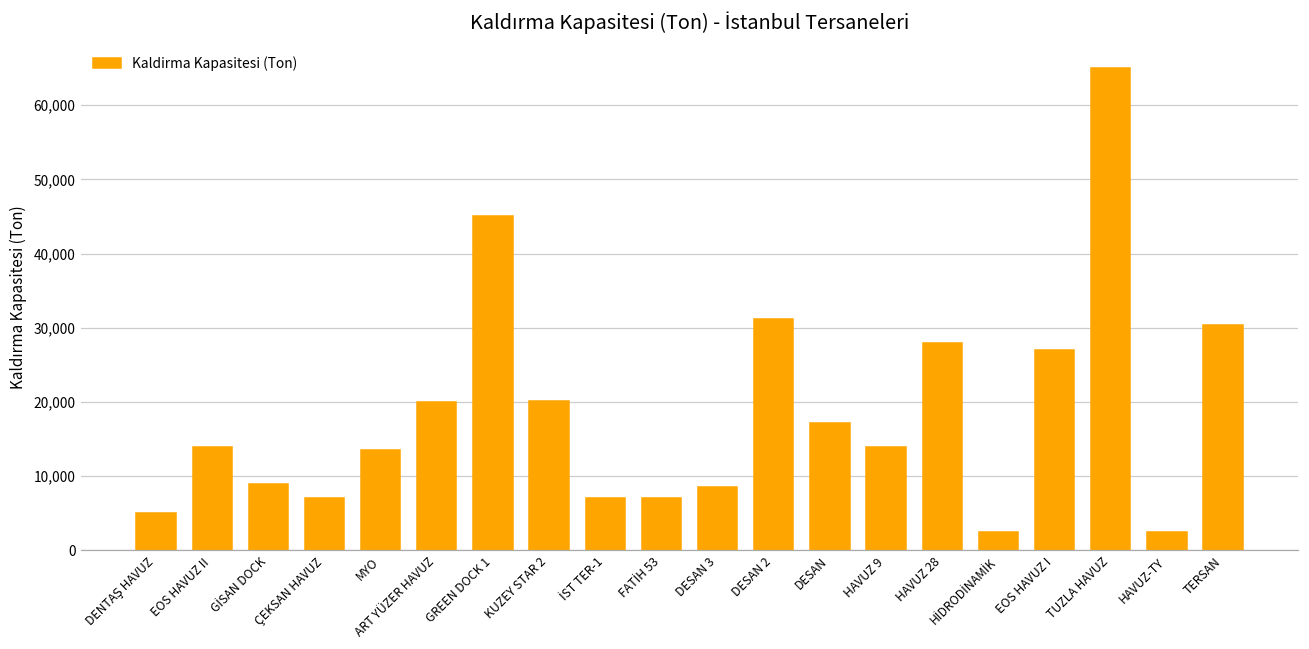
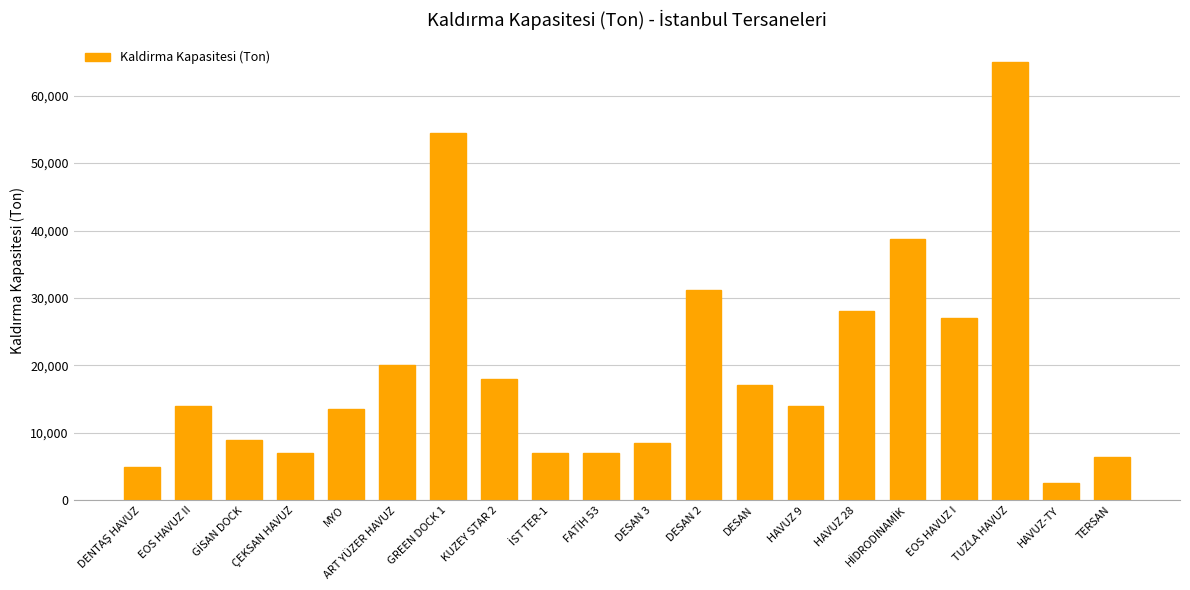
GREEN DOCK 1: 45,000 -> 54,000
KUZEY STAR 2: 20,000 -> 18,000
HİDRODİNAMİK: 3,000 -> 39,000
TERSAN: 30,000 -> 7,000
